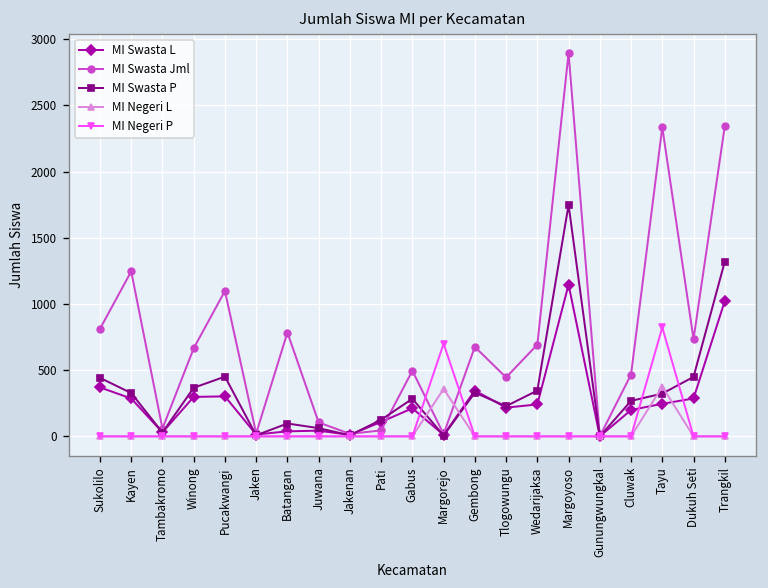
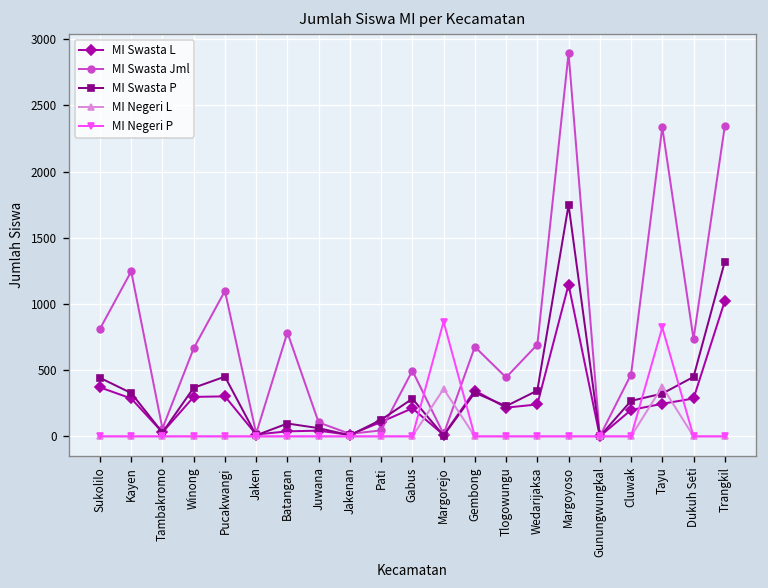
MI Negeri P, Margorejo: 700 -> 870
